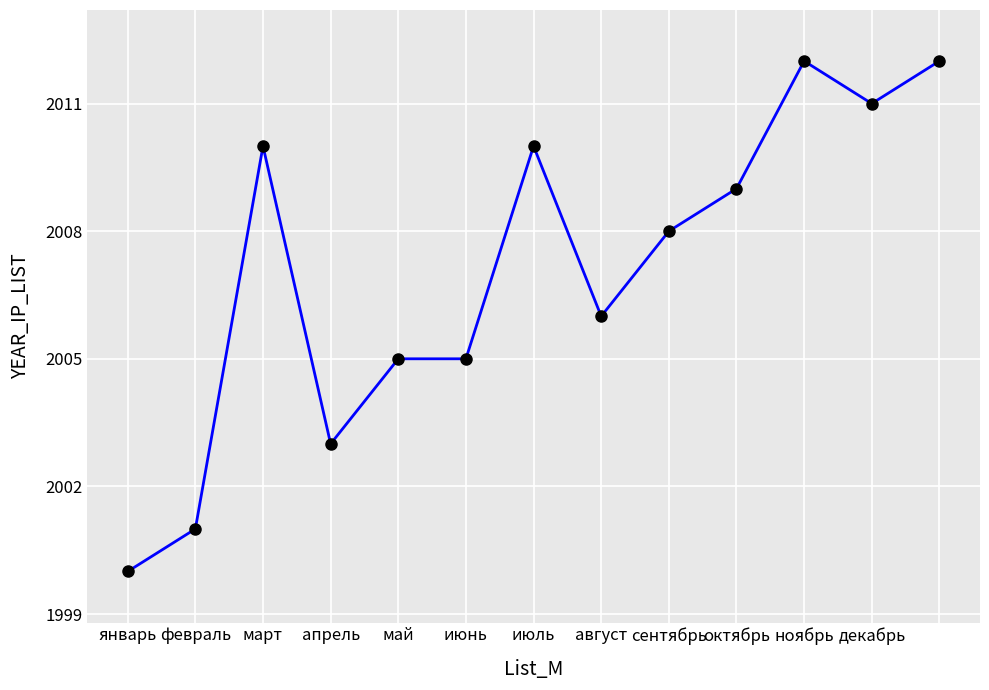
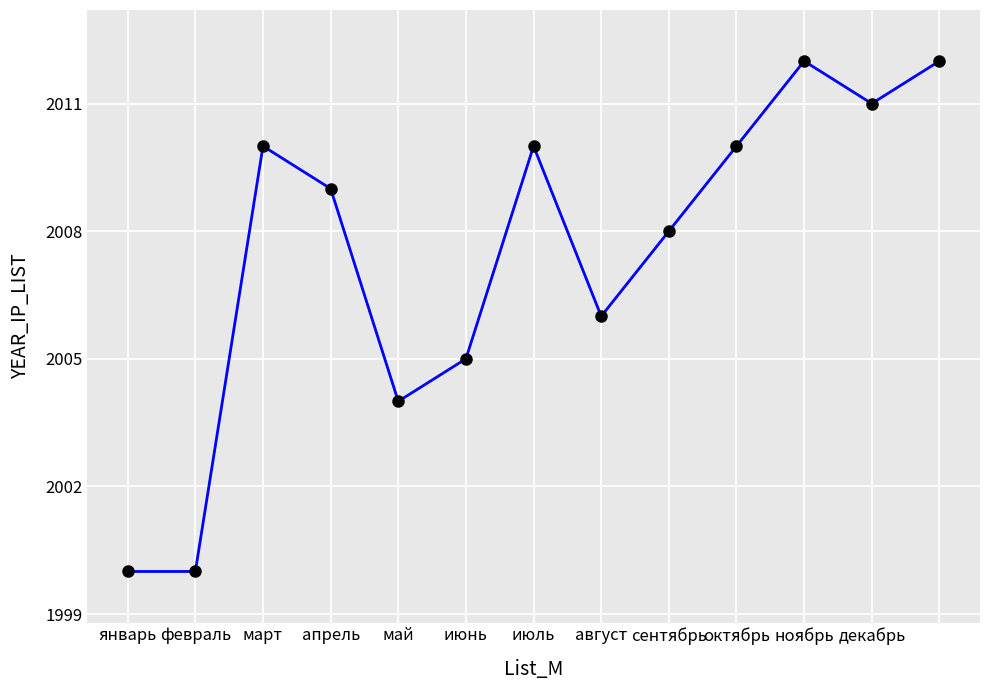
февраль: 2001 -> 2000
апрель: 2003 -> 2009
май: 2005 -> 2004
октябрь: 2009 -> 2010
